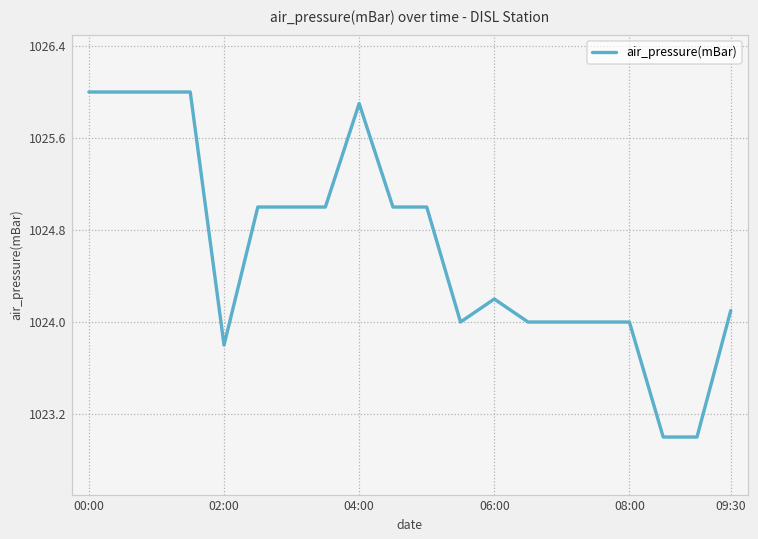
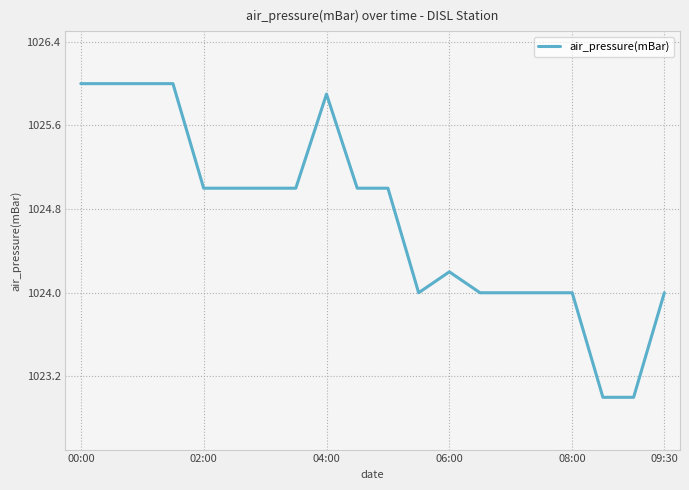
02:00: 1023.8 -> 1025.0
09:30: 1024.1 -> 1024.0
